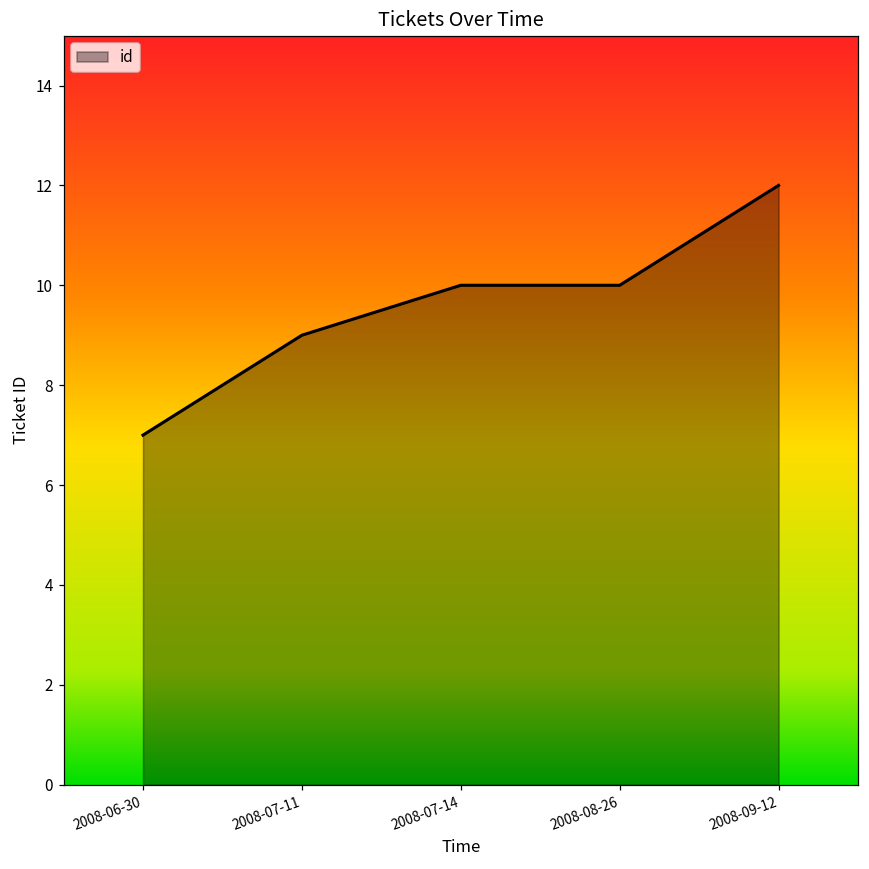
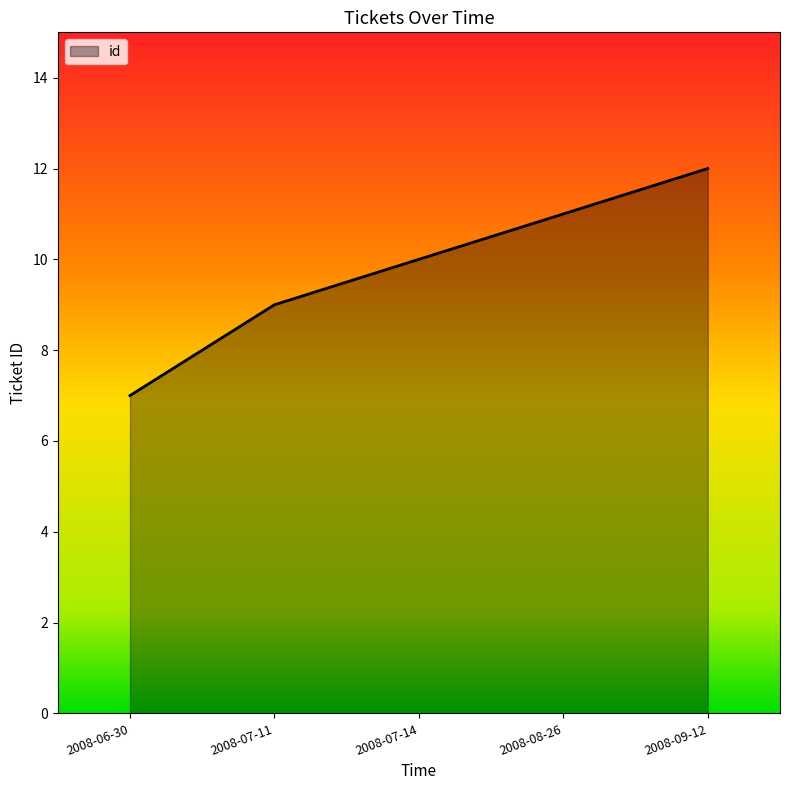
2008-08-26: 10 -> 11
